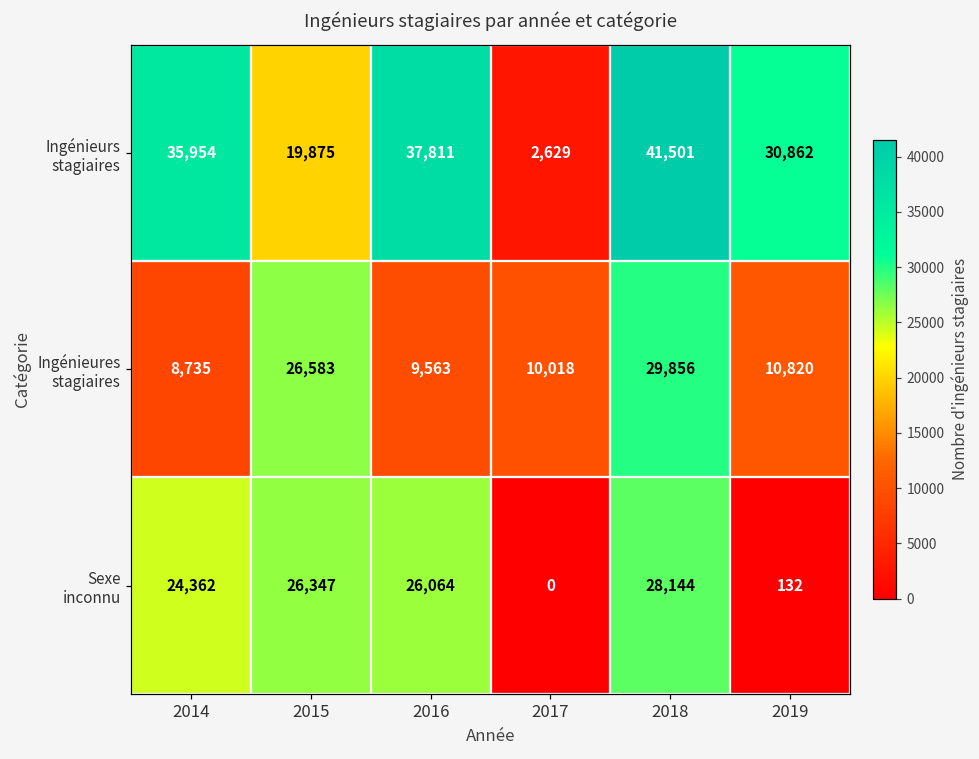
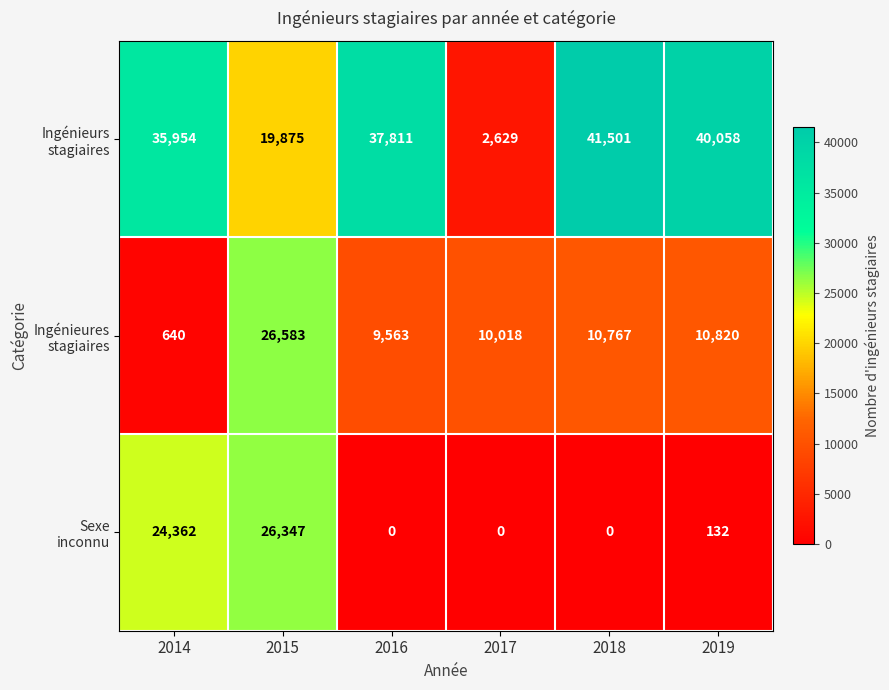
Ingénieurs stagiaires, 2019: 30,862 -> 40,058
Ingénieures stagiaires, 2014: 8,735 -> 640
Ingénieures stagiaires, 2018: 29,856 -> 10,767
Sexe inconnu, 2016: 26,064 -> 0
Sexe inconnu, 2018: 28,144 -> 0
